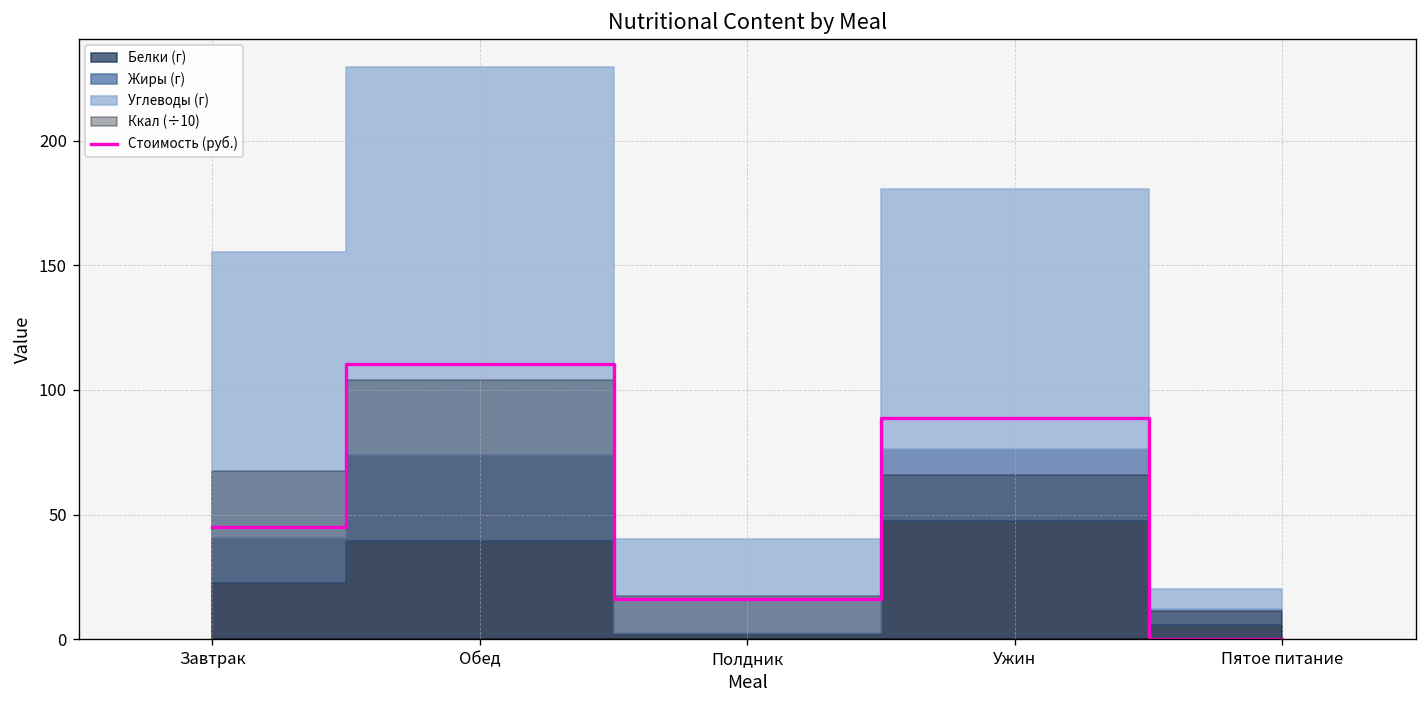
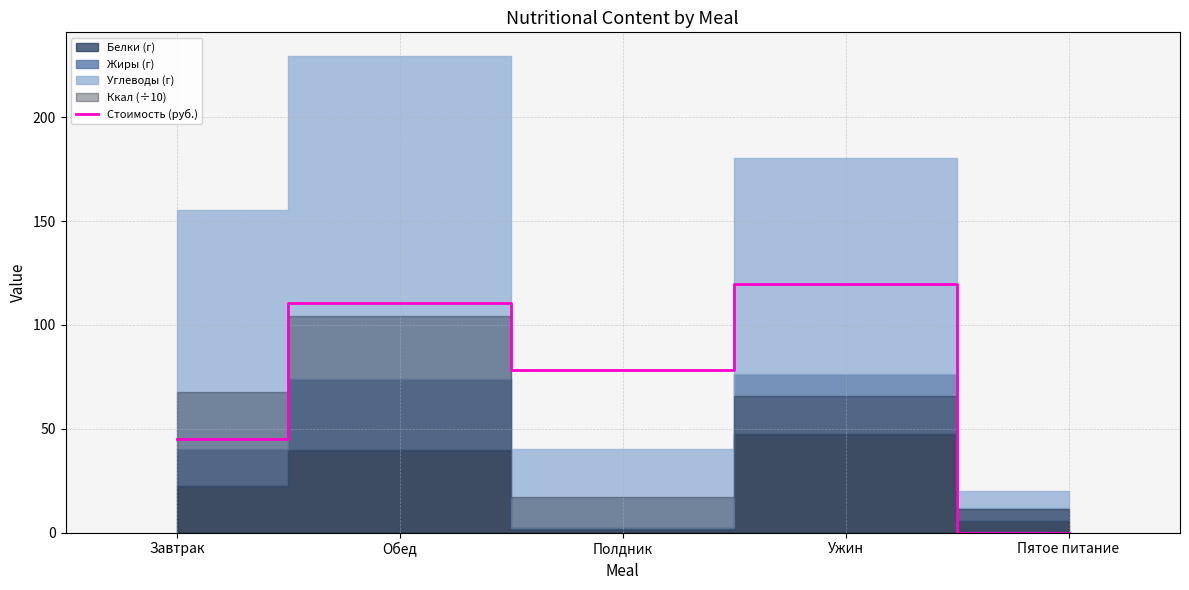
Стоимость (руб.), Полдник: 16 -> 79
Стоимость (руб.), Ужин: 89 -> 120
